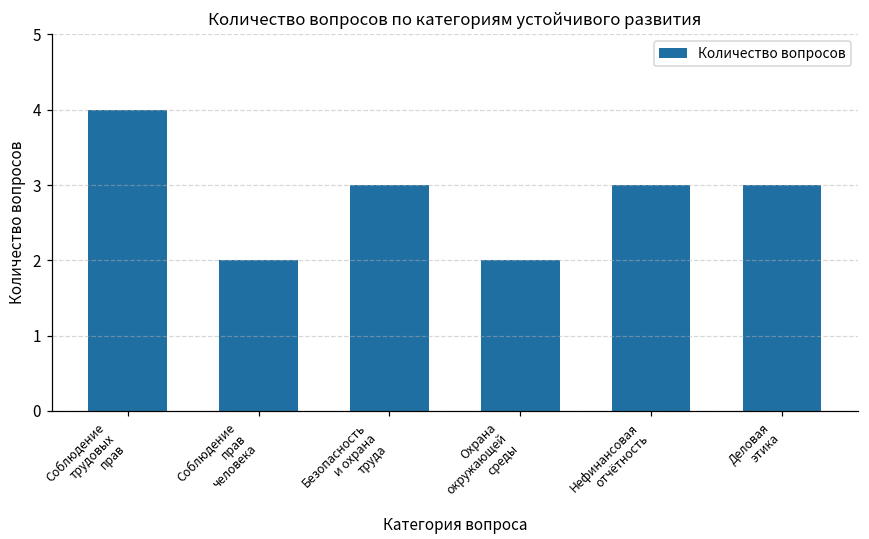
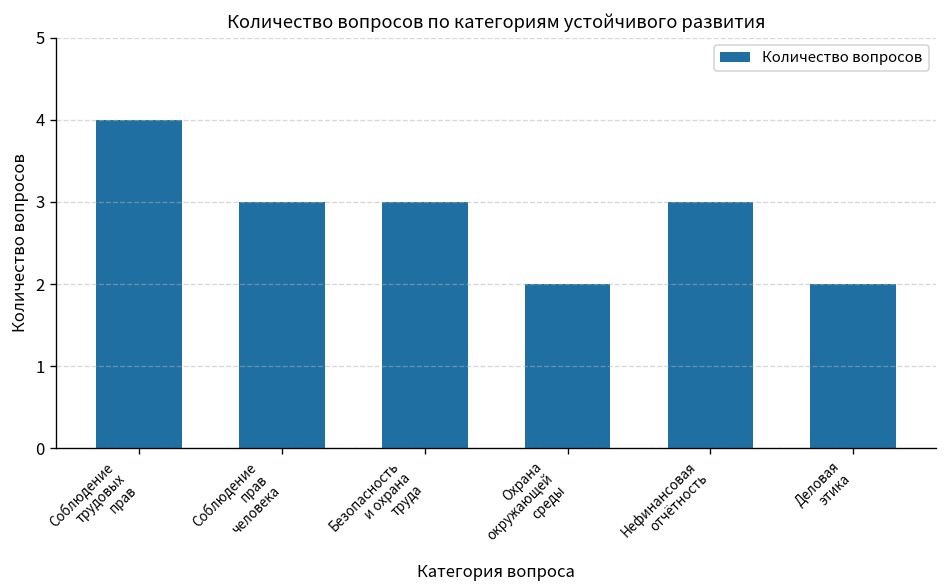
Соблюдение прав человека: 2 -> 3
Деловая этика: 3 -> 2
